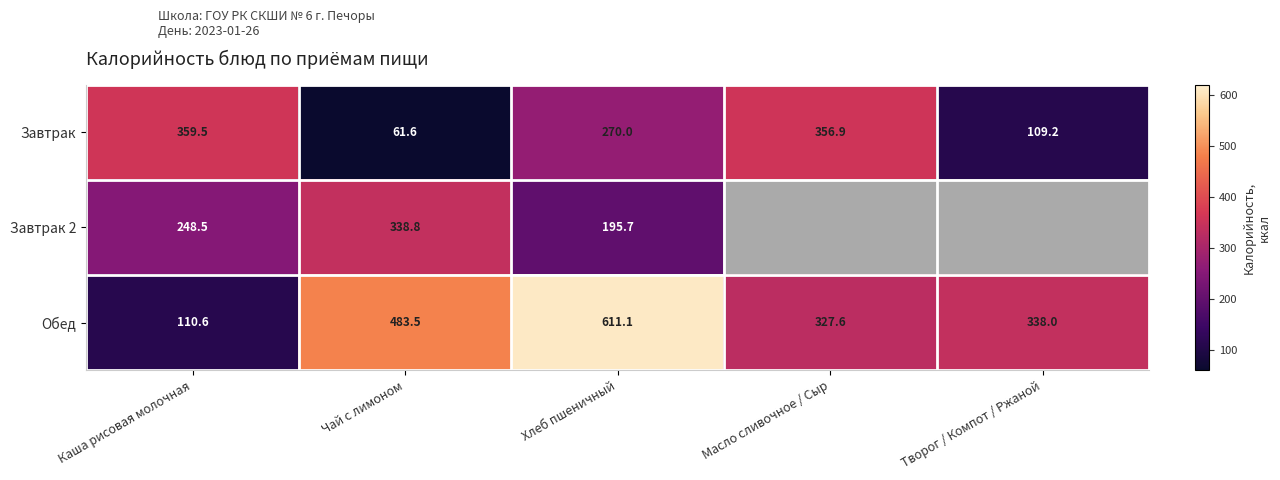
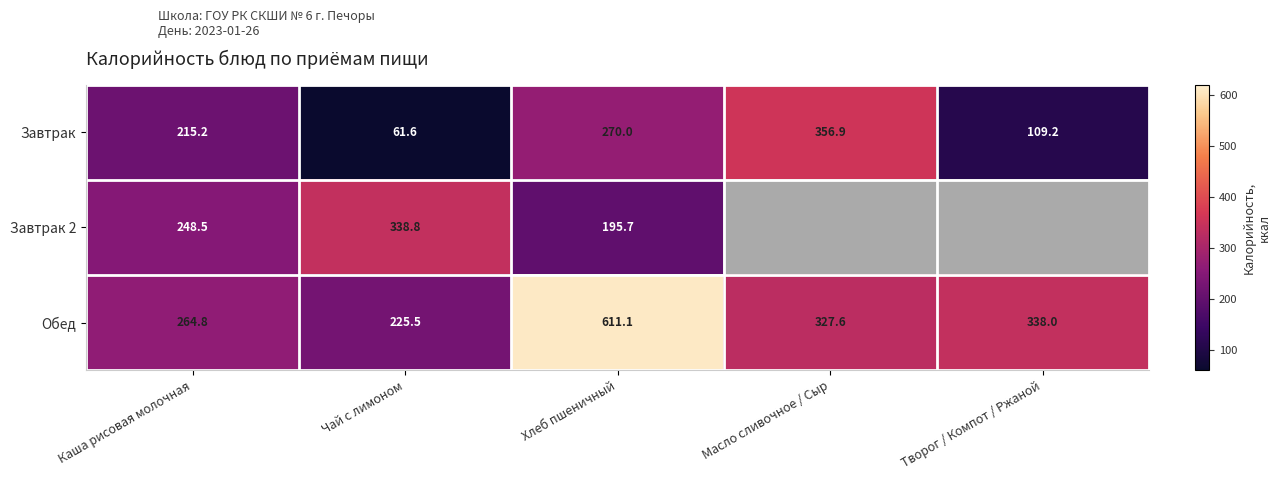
Завтрак, Каша рисовая молочная: 359.5 -> 215.2
Обед, Каша рисовая молочная: 110.6 -> 264.8
Обед, Чай с лимоном: 483.5 -> 225.5
